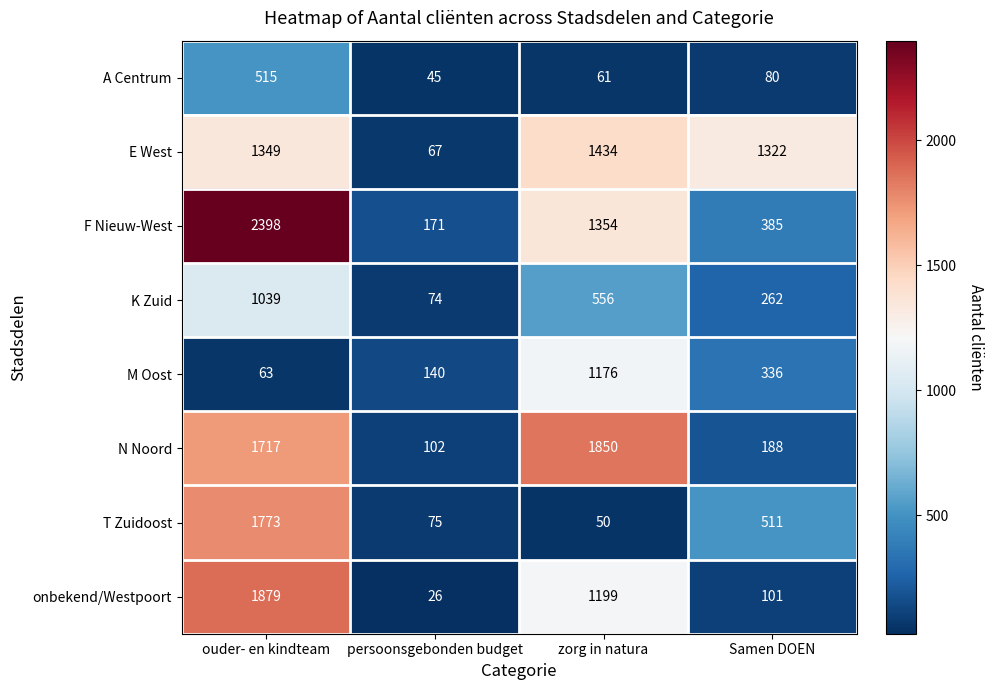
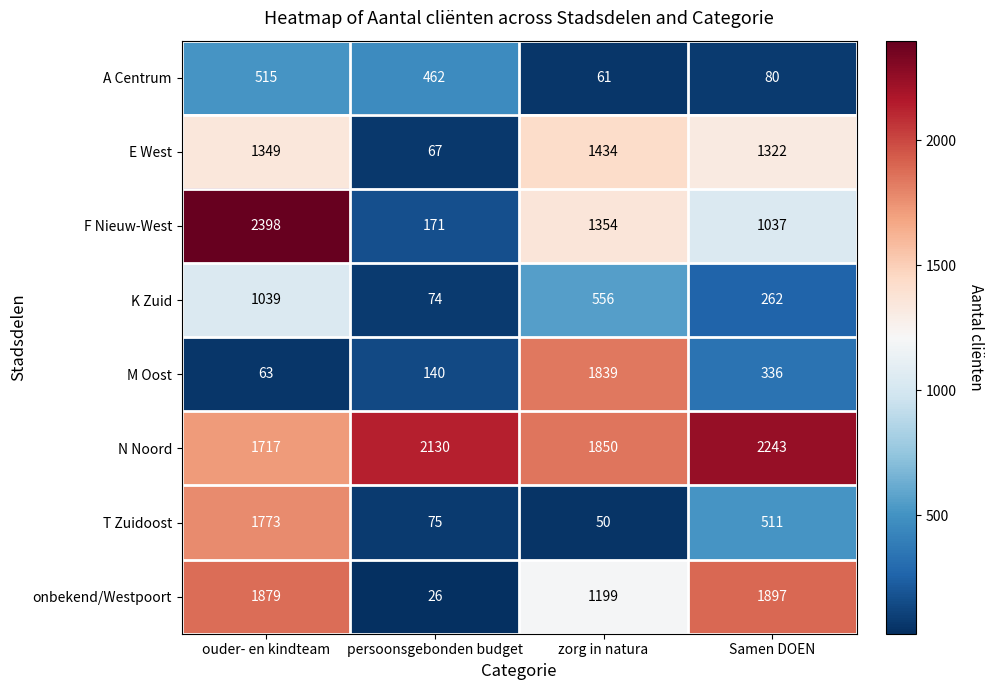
A Centrum, persoonsgebonden budget: 45 -> 462
F Nieuw-West, Samen DOEN: 385 -> 1037
M Oost, zorg in natura: 1176 -> 1839
N Noord, persoonsgebonden budget: 102 -> 2130
N Noord, Samen DOEN: 188 -> 2243
onbekend/Westpoort, Samen DOEN: 101 -> 1897
